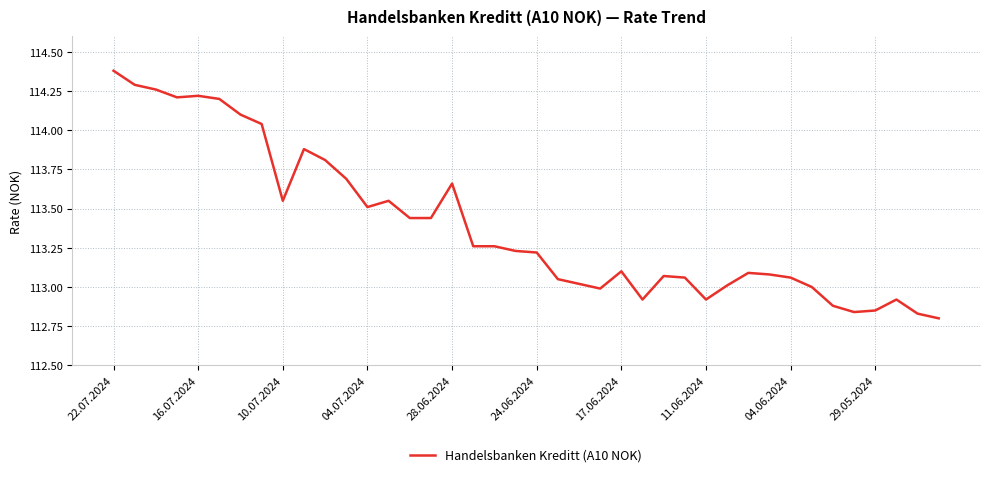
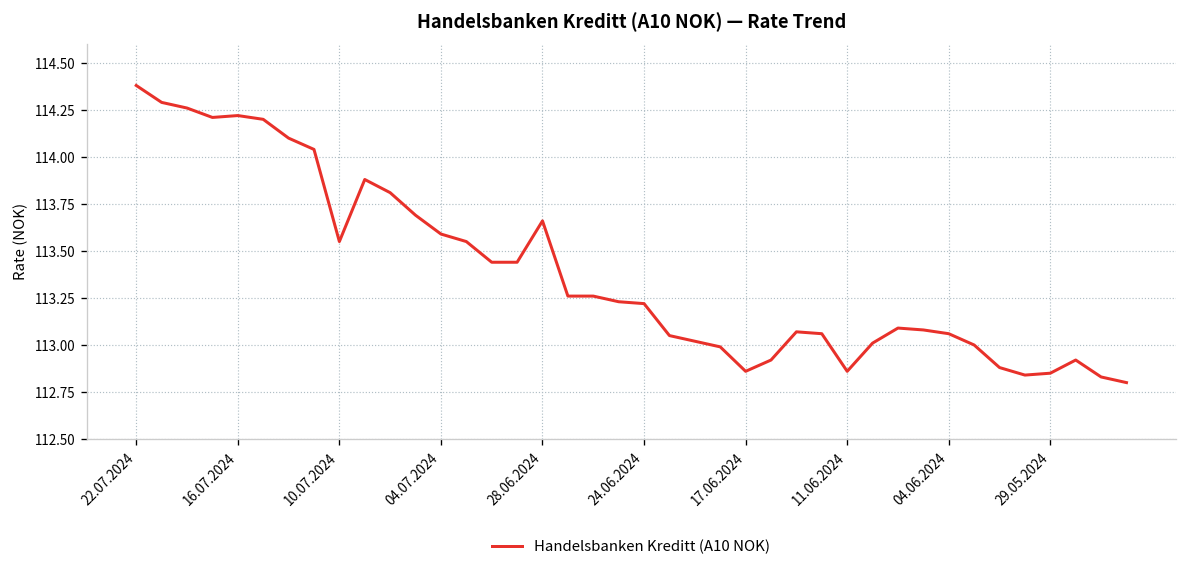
04.07.2024: 113.51 -> 113.59
17.06.2024: 113.10 -> 112.86
11.06.2024: 112.92 -> 112.86
